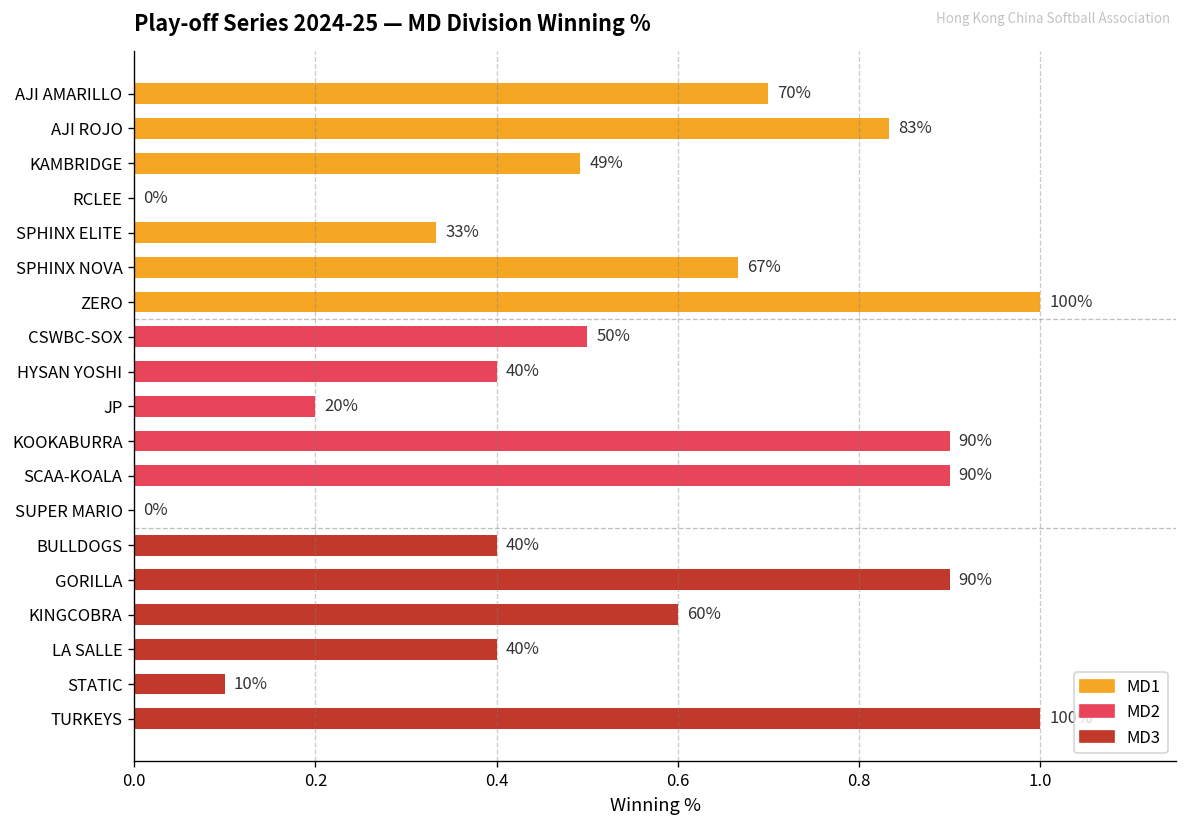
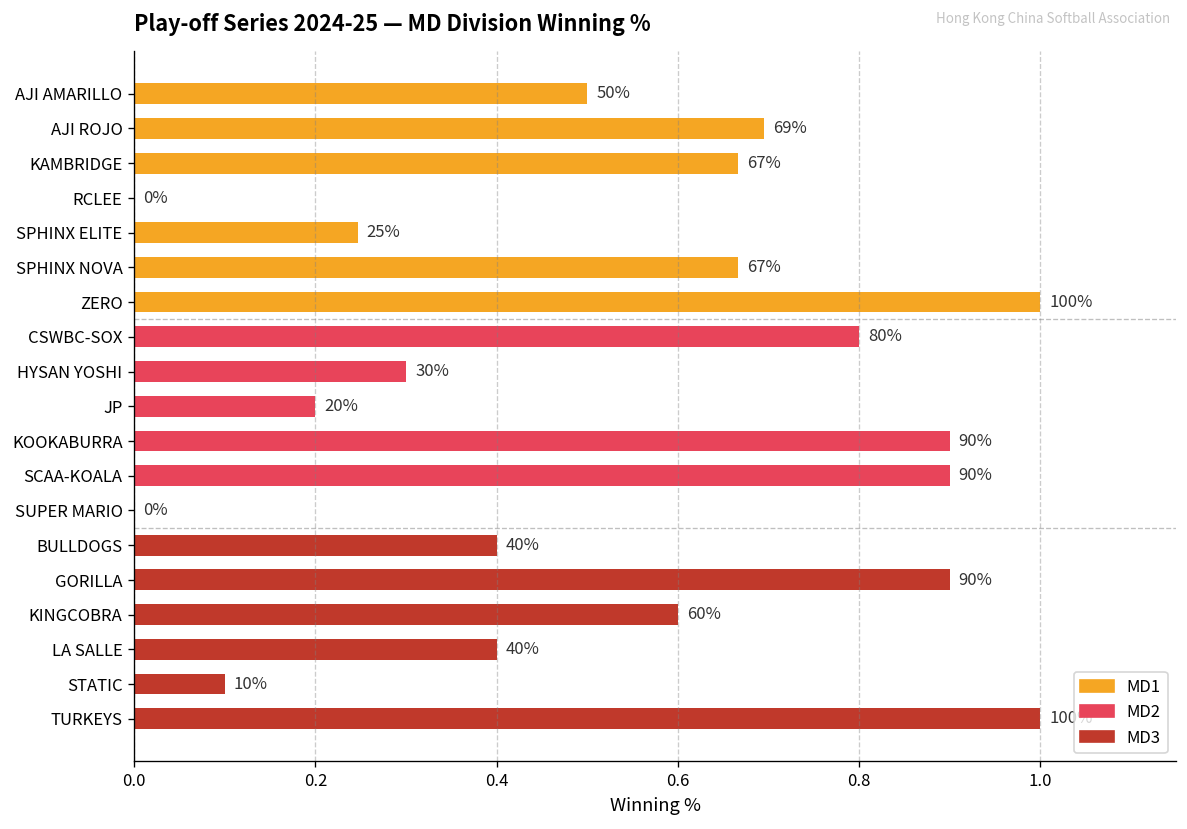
AJI AMARILLO: 70% -> 50%
AJI ROJO: 83% -> 69%
KAMBRIDGE: 49% -> 67%
SPHINX ELITE: 33% -> 25%
CSWBC-SOX: 50% -> 80%
HYSAN YOSHI: 40% -> 30%
